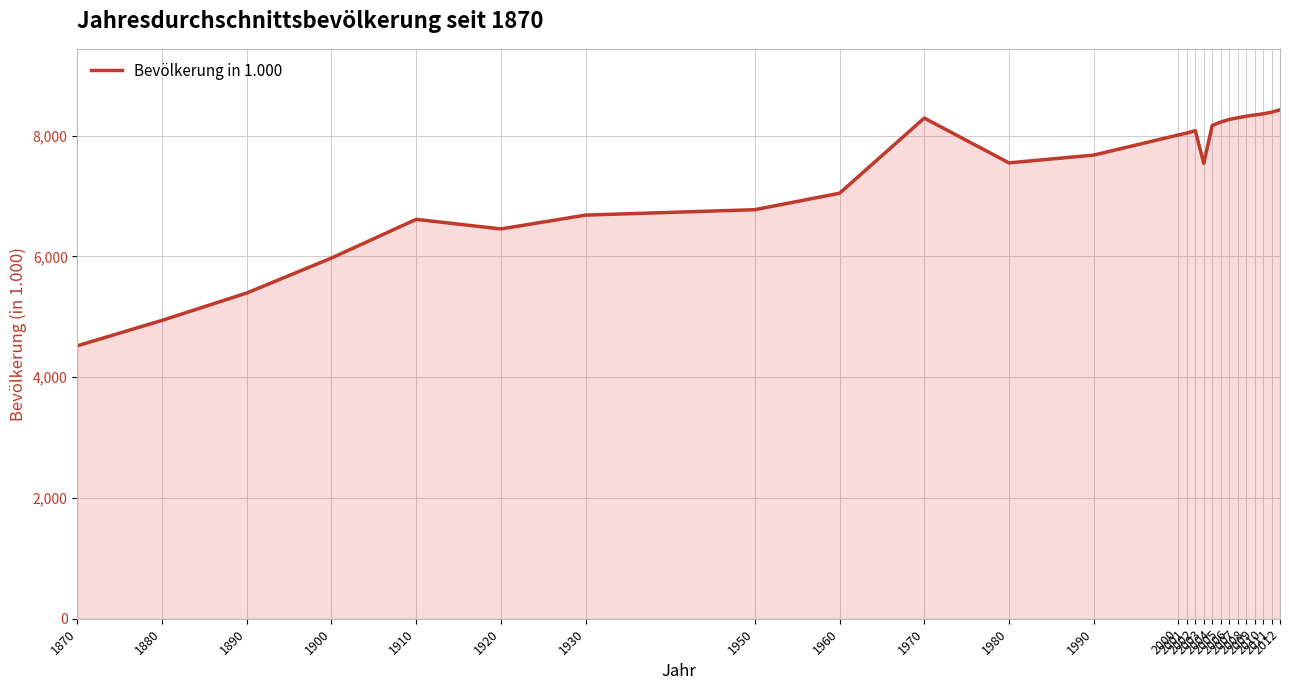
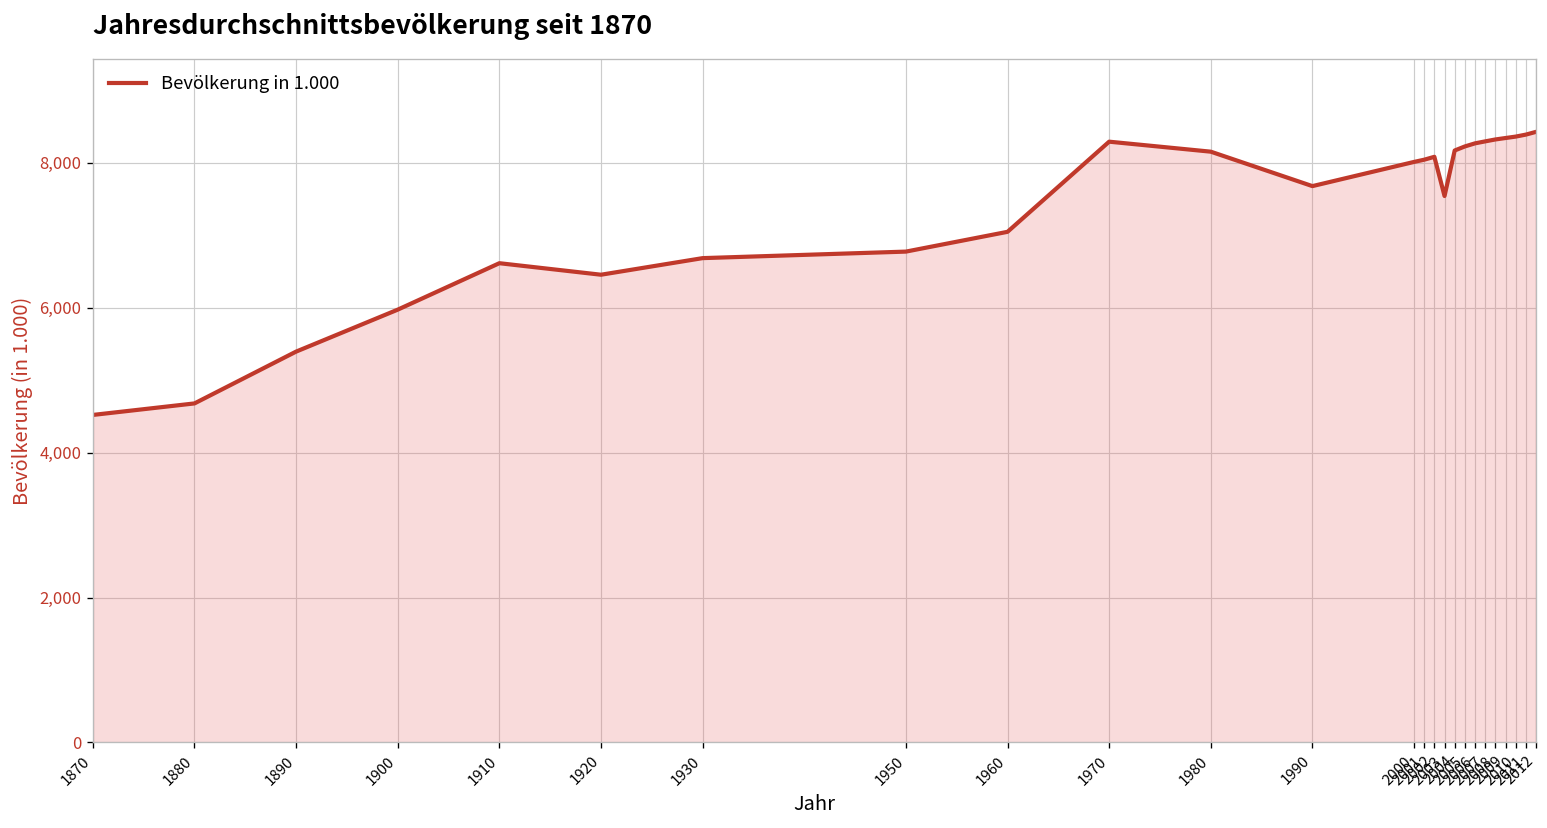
1880: 4,900 -> 4,700
1980: 7,500 -> 8,200
